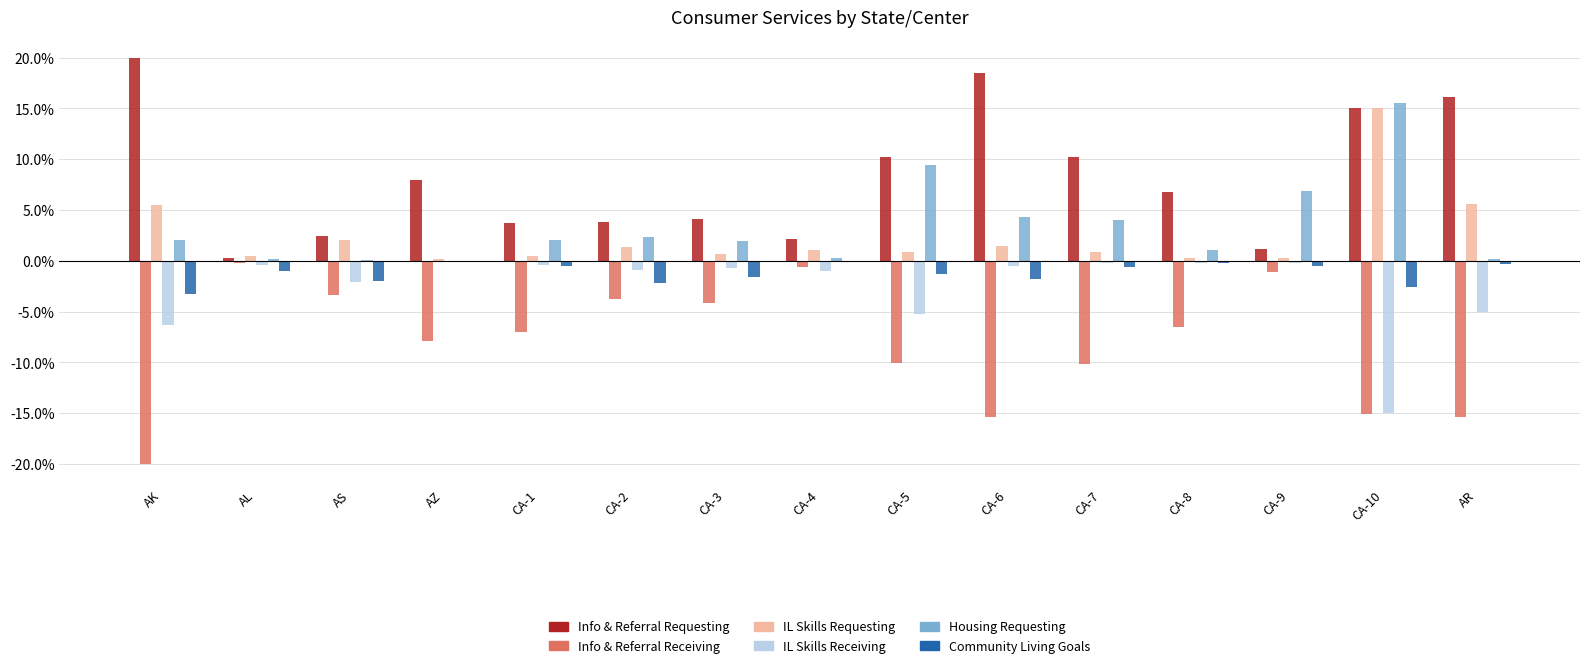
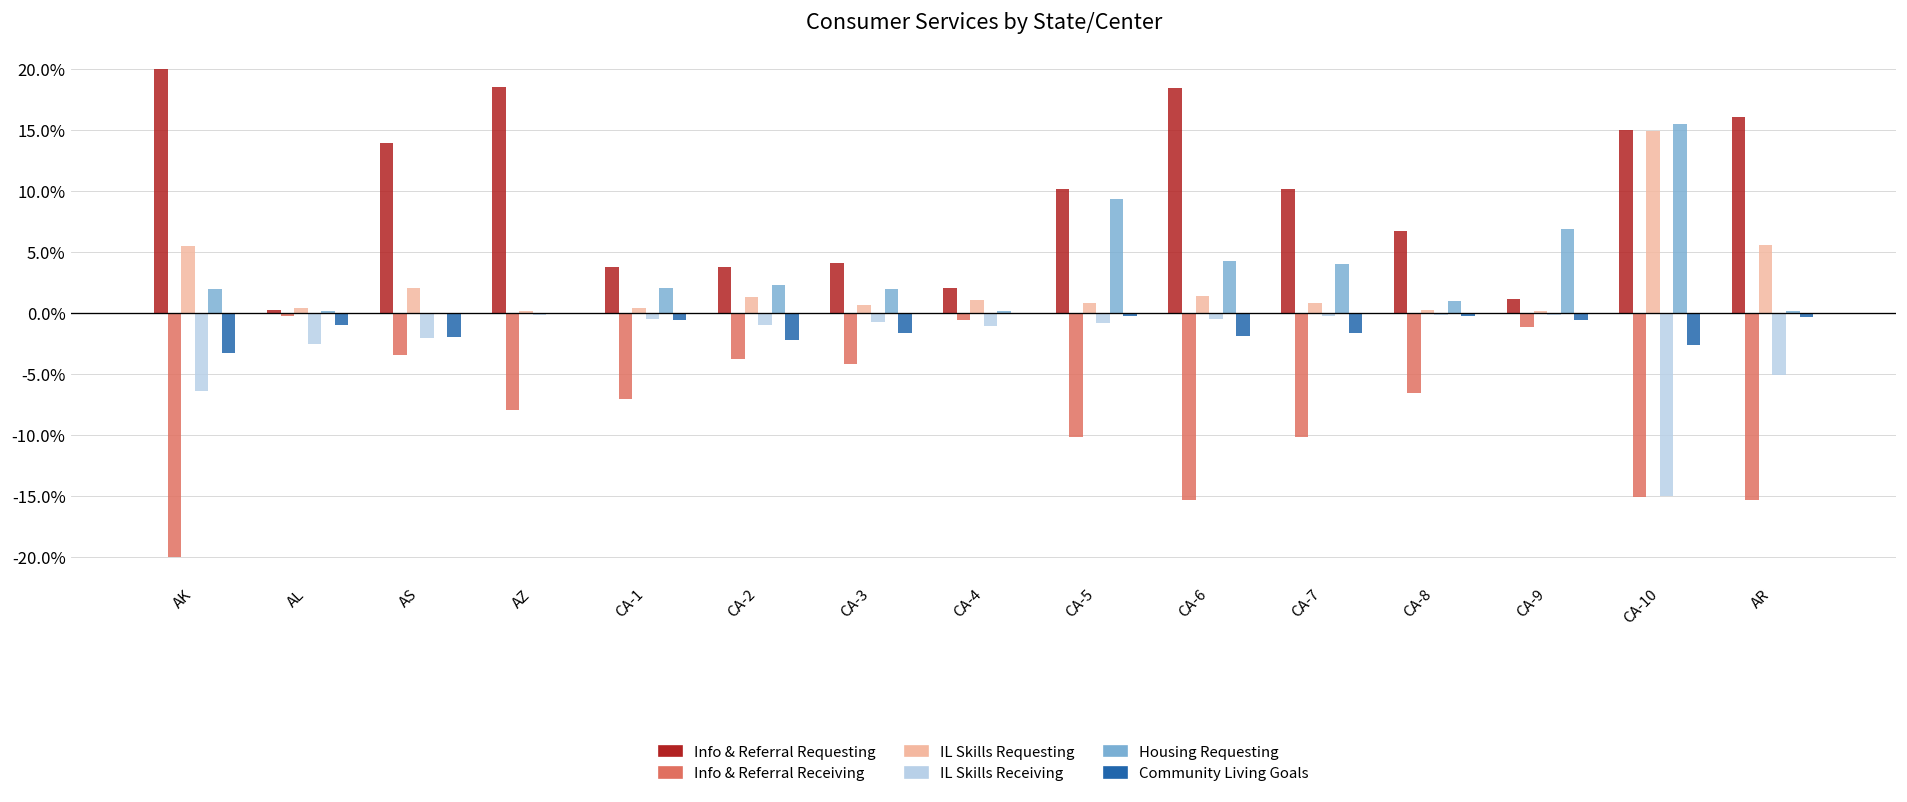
IL Skills Receiving, AL: -0.4% -> -2.5%
Info & Referral Requesting, AS: 2.4% -> 14.0%
Info & Referral Requesting, AZ: 7.9% -> 18.6%
IL Skills Receiving, CA-5: -5.2% -> -0.8%
Community Living Goals, CA-5: -1.3% -> -0.2%
Community Living Goals, CA-7: -0.6% -> -1.6%
